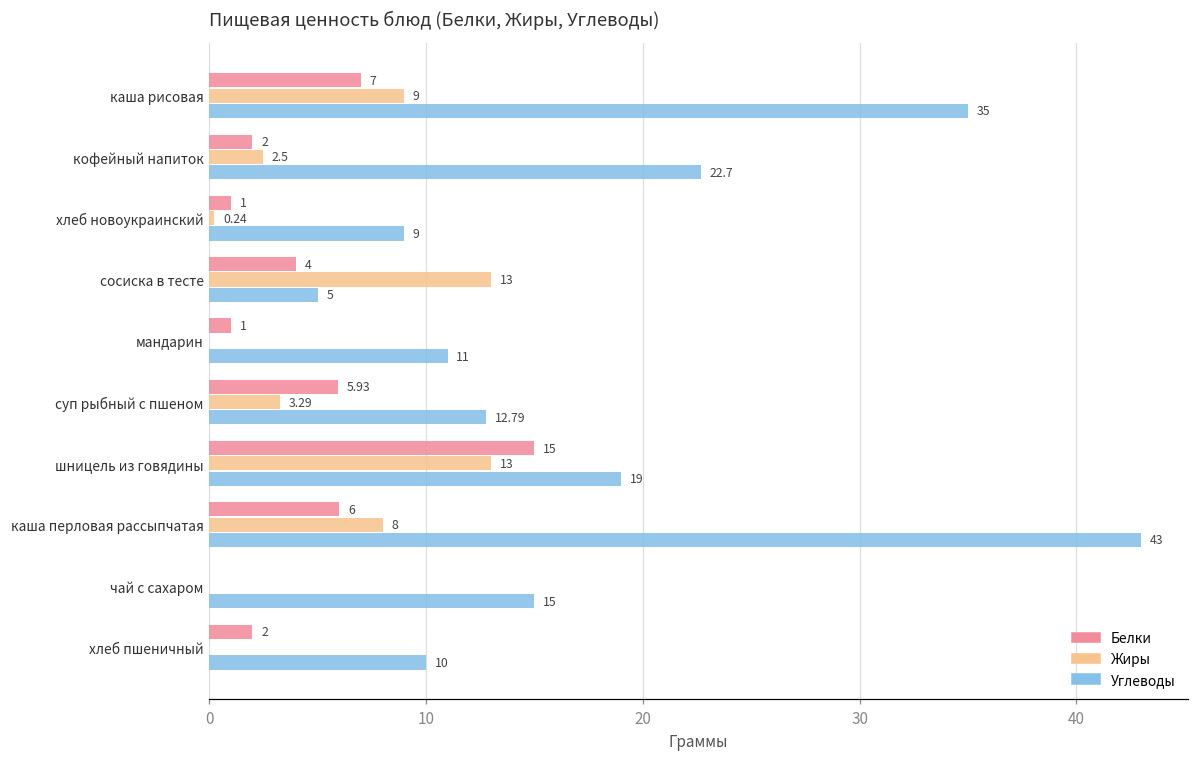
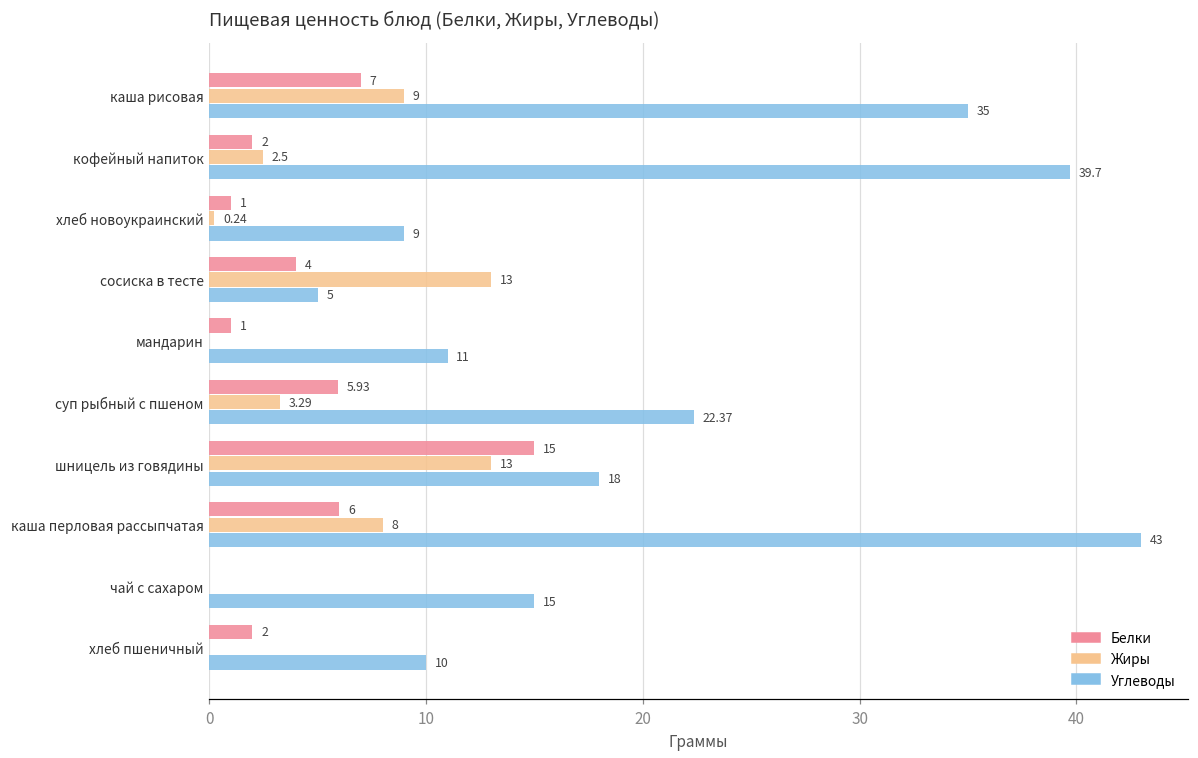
Углеводы, кофейный напиток: 22.7 -> 39.7
Углеводы, суп рыбный с пшеном: 12.79 -> 22.37
Углеводы, шницель из говядины: 19 -> 18
